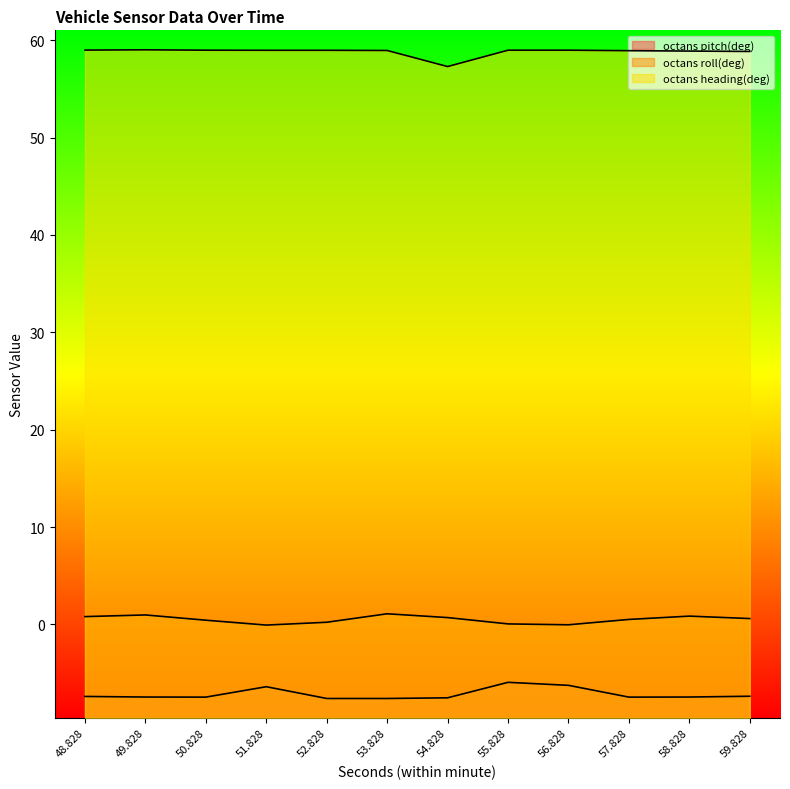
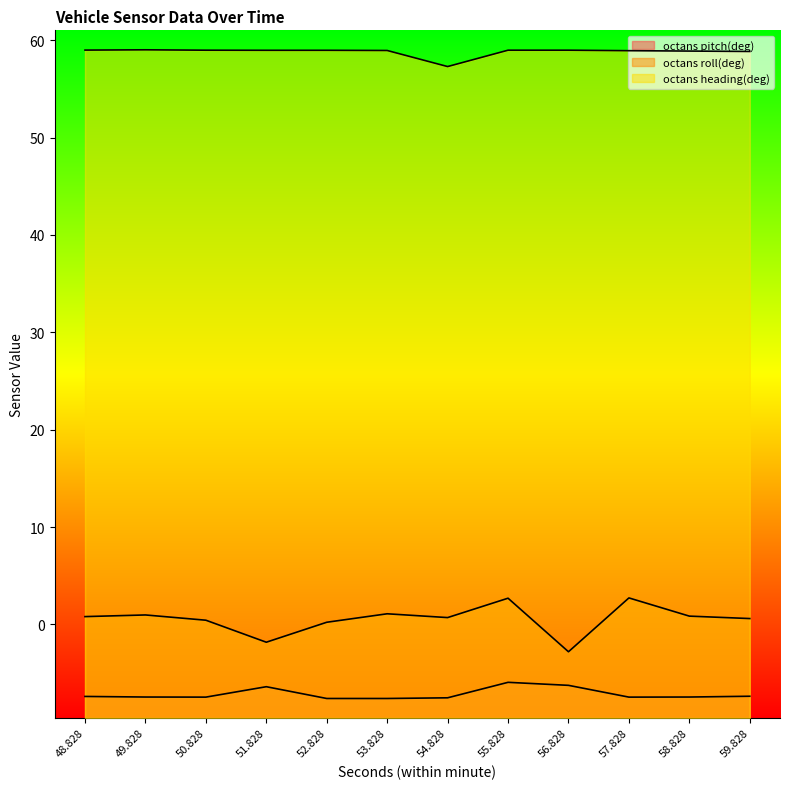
octans roll(deg), 51.828: 0 -> -2
octans roll(deg), 55.828: 0 -> 3
octans roll(deg), 56.828: 0 -> -3
octans roll(deg), 57.828: 1 -> 3
